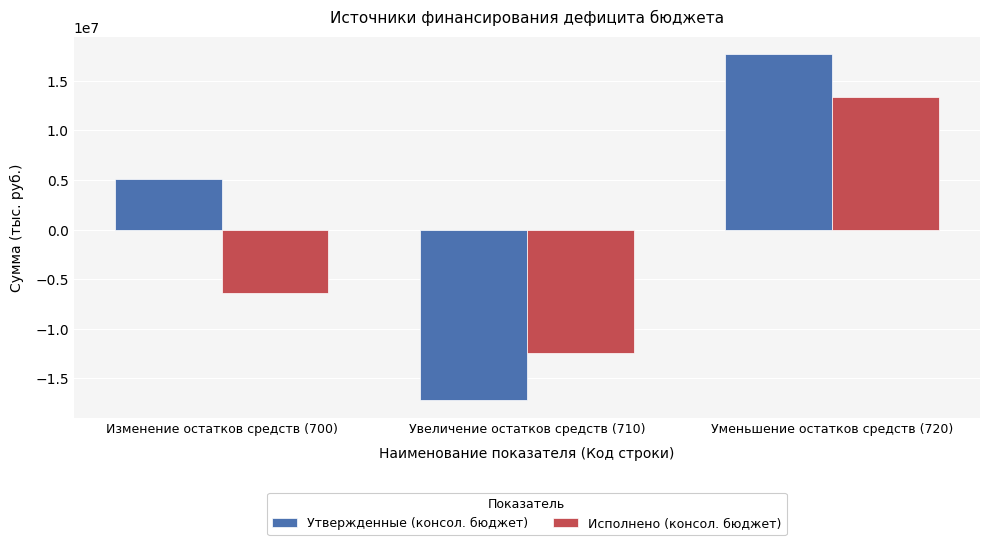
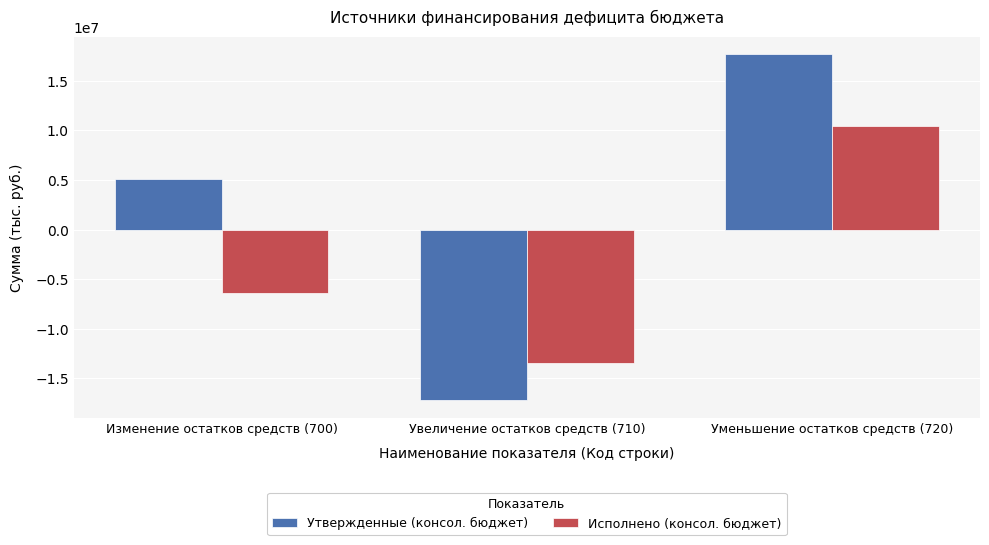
Исполнено (консол. бюджет), Увеличение остатков средств (710): -12000000 -> -13000000
Исполнено (консол. бюджет), Уменьшение остатков средств (720): 13000000 -> 10000000
